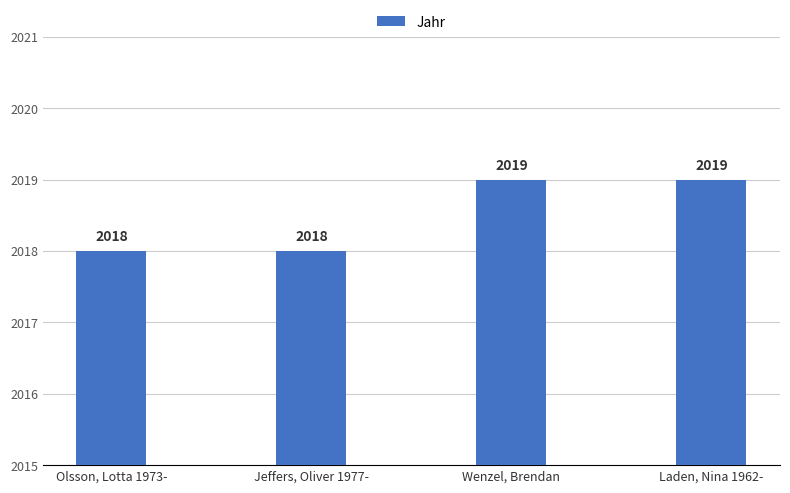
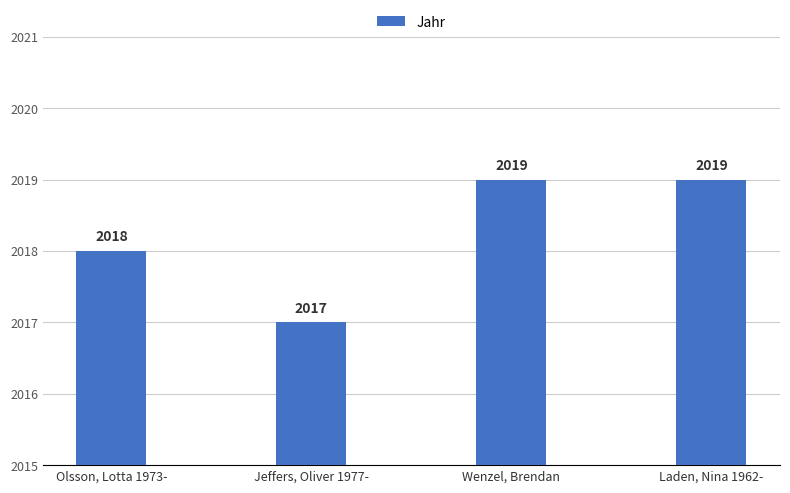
Jeffers, Oliver 1977-: 2018 -> 2017
